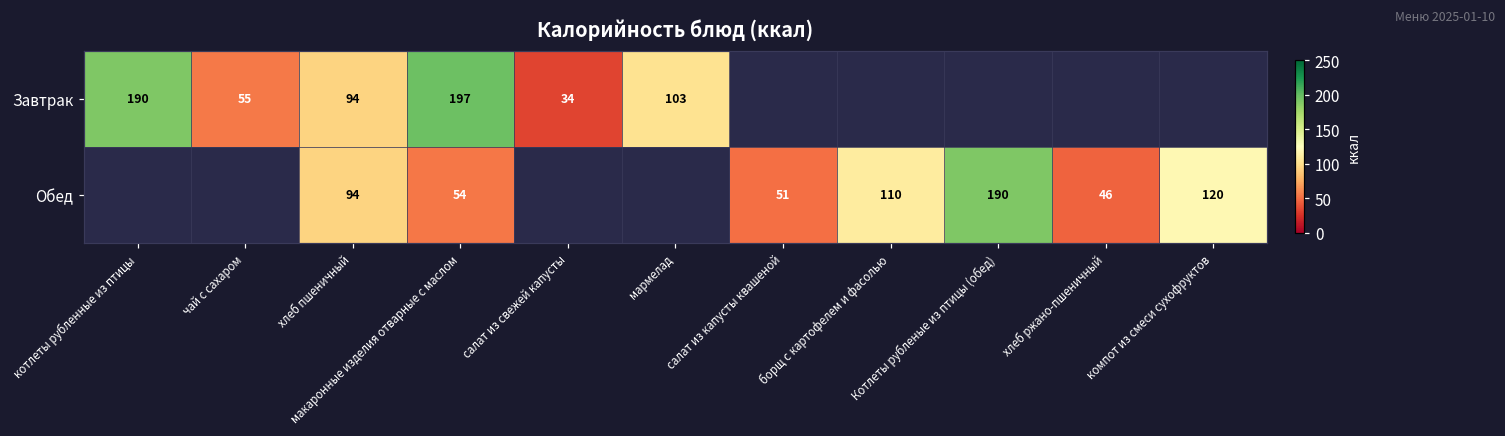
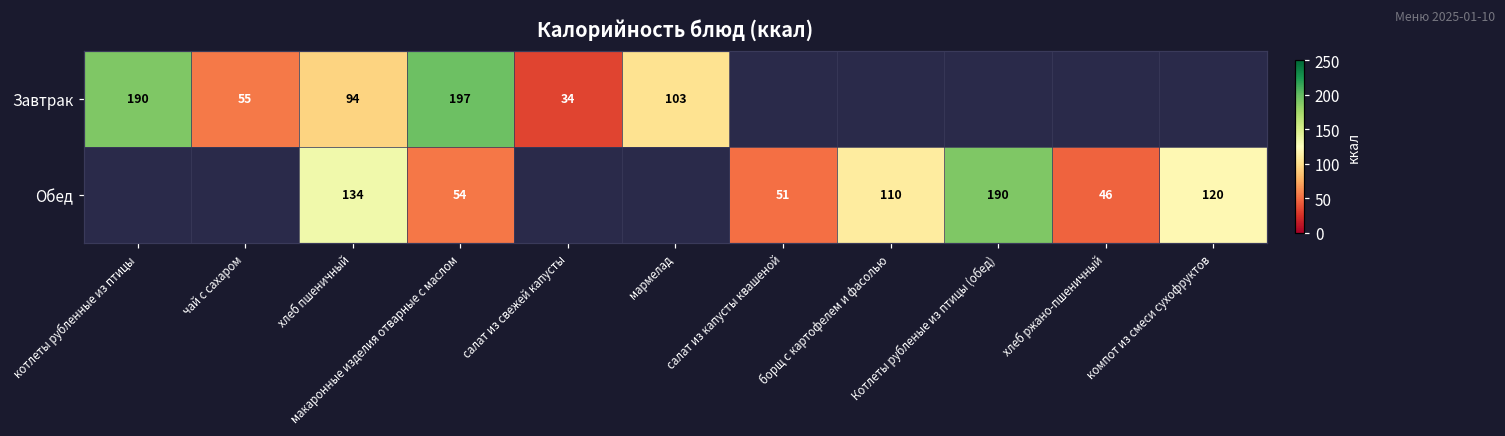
Обед, хлеб пшеничный: 94 -> 134
